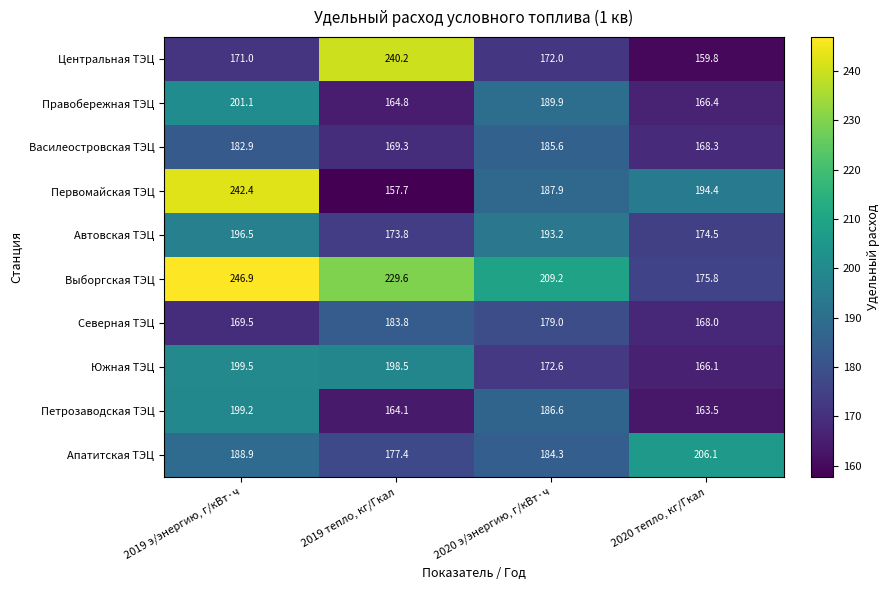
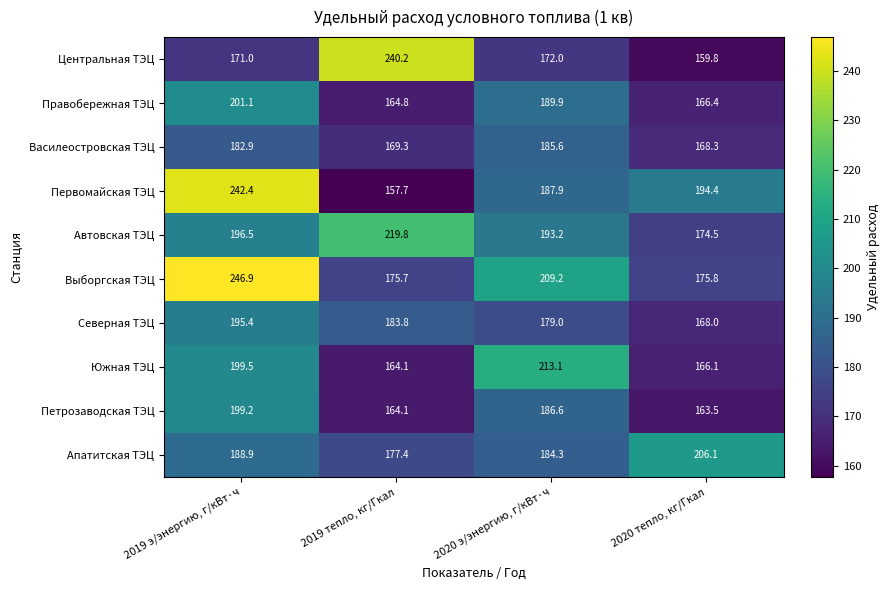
Автовская ТЭЦ, 2019 тепло, кг/Гкал: 173.8 -> 219.8
Выборгская ТЭЦ, 2019 тепло, кг/Гкал: 229.6 -> 175.7
Северная ТЭЦ, 2019 э/энергию, г/кВт·ч: 169.5 -> 195.4
Южная ТЭЦ, 2019 тепло, кг/Гкал: 198.5 -> 164.1
Южная ТЭЦ, 2020 э/энергию, г/кВт·ч: 172.6 -> 213.1
